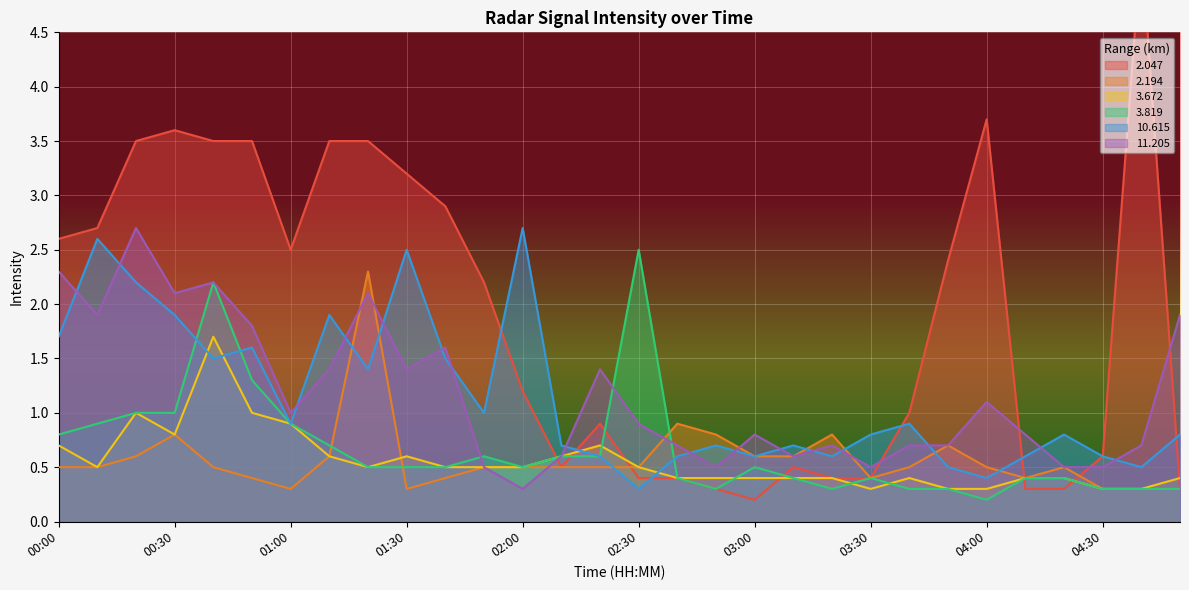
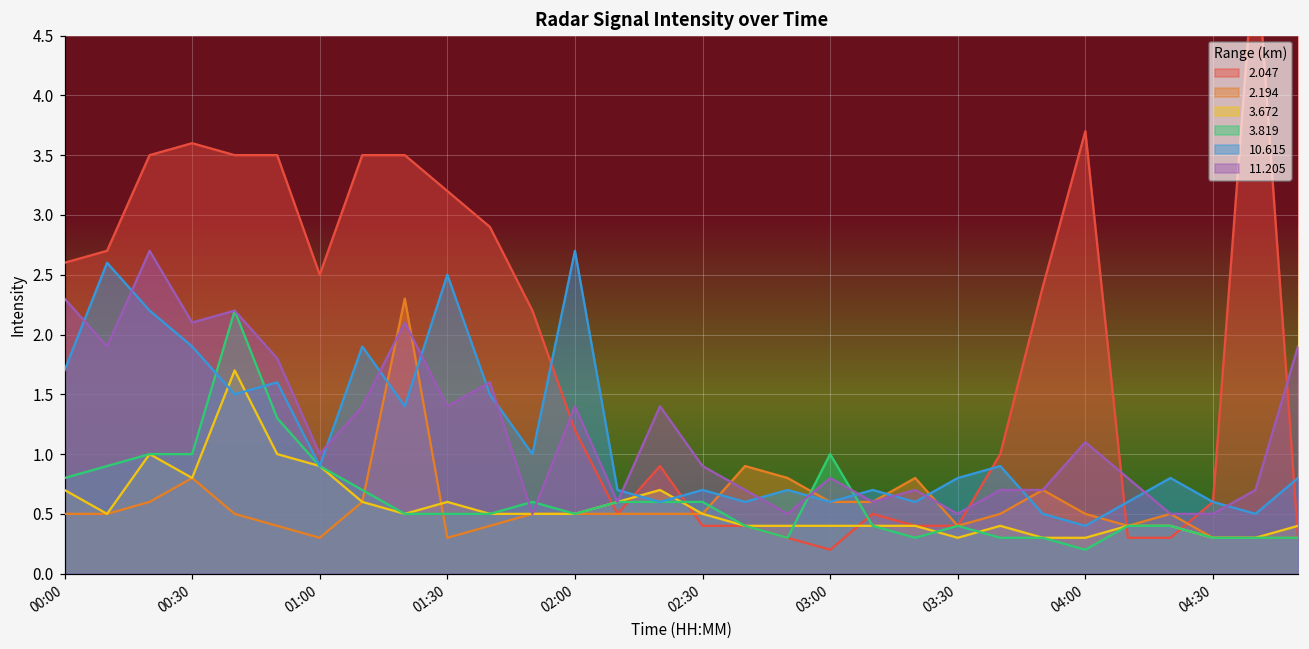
11.205, 02:00: 0.3 -> 1.4
3.819, 02:30: 2.5 -> 0.6
10.615, 02:30: 0.3 -> 0.7
3.819, 03:00: 0.5 -> 1.0
